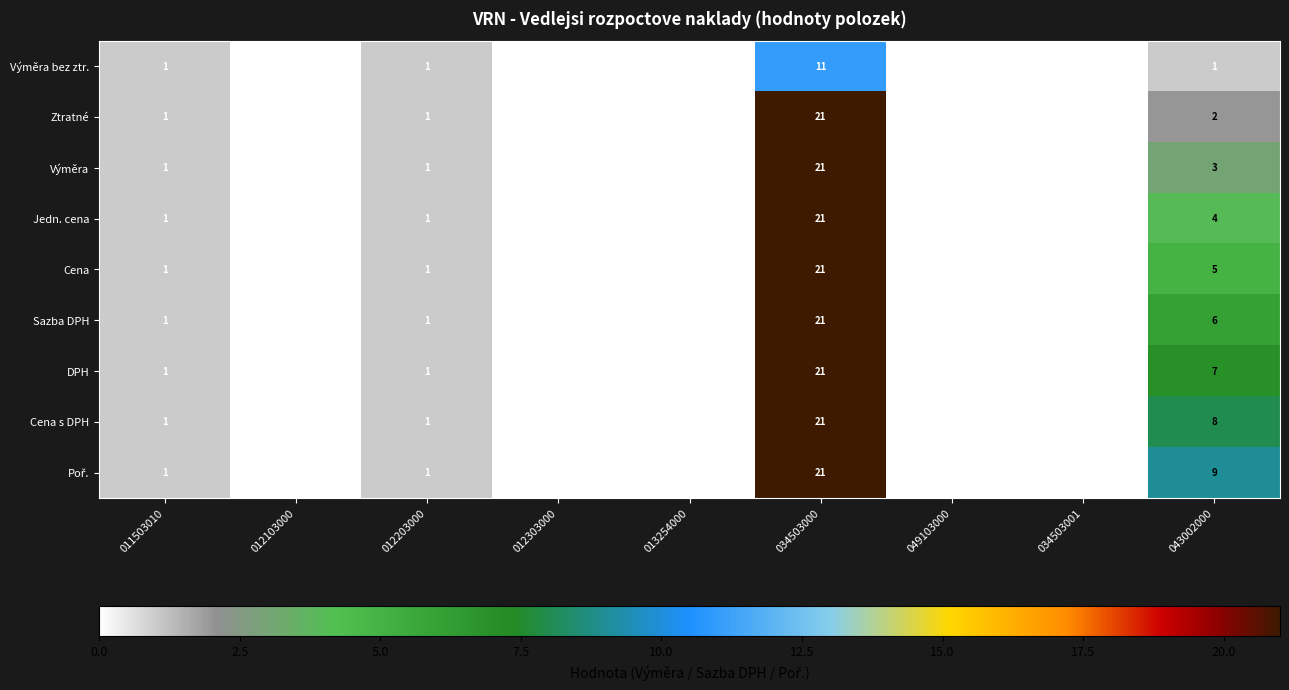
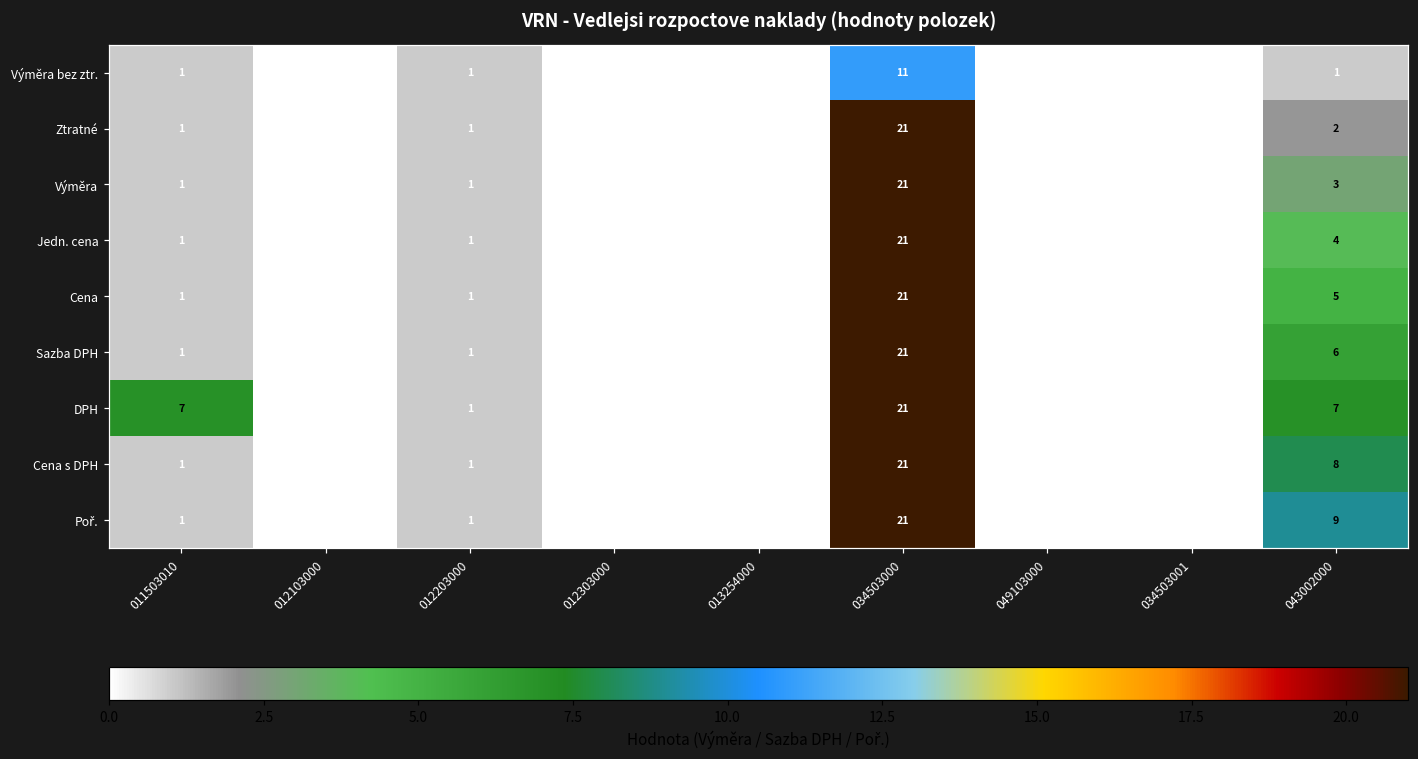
DPH, 011503010: 1 -> 7
